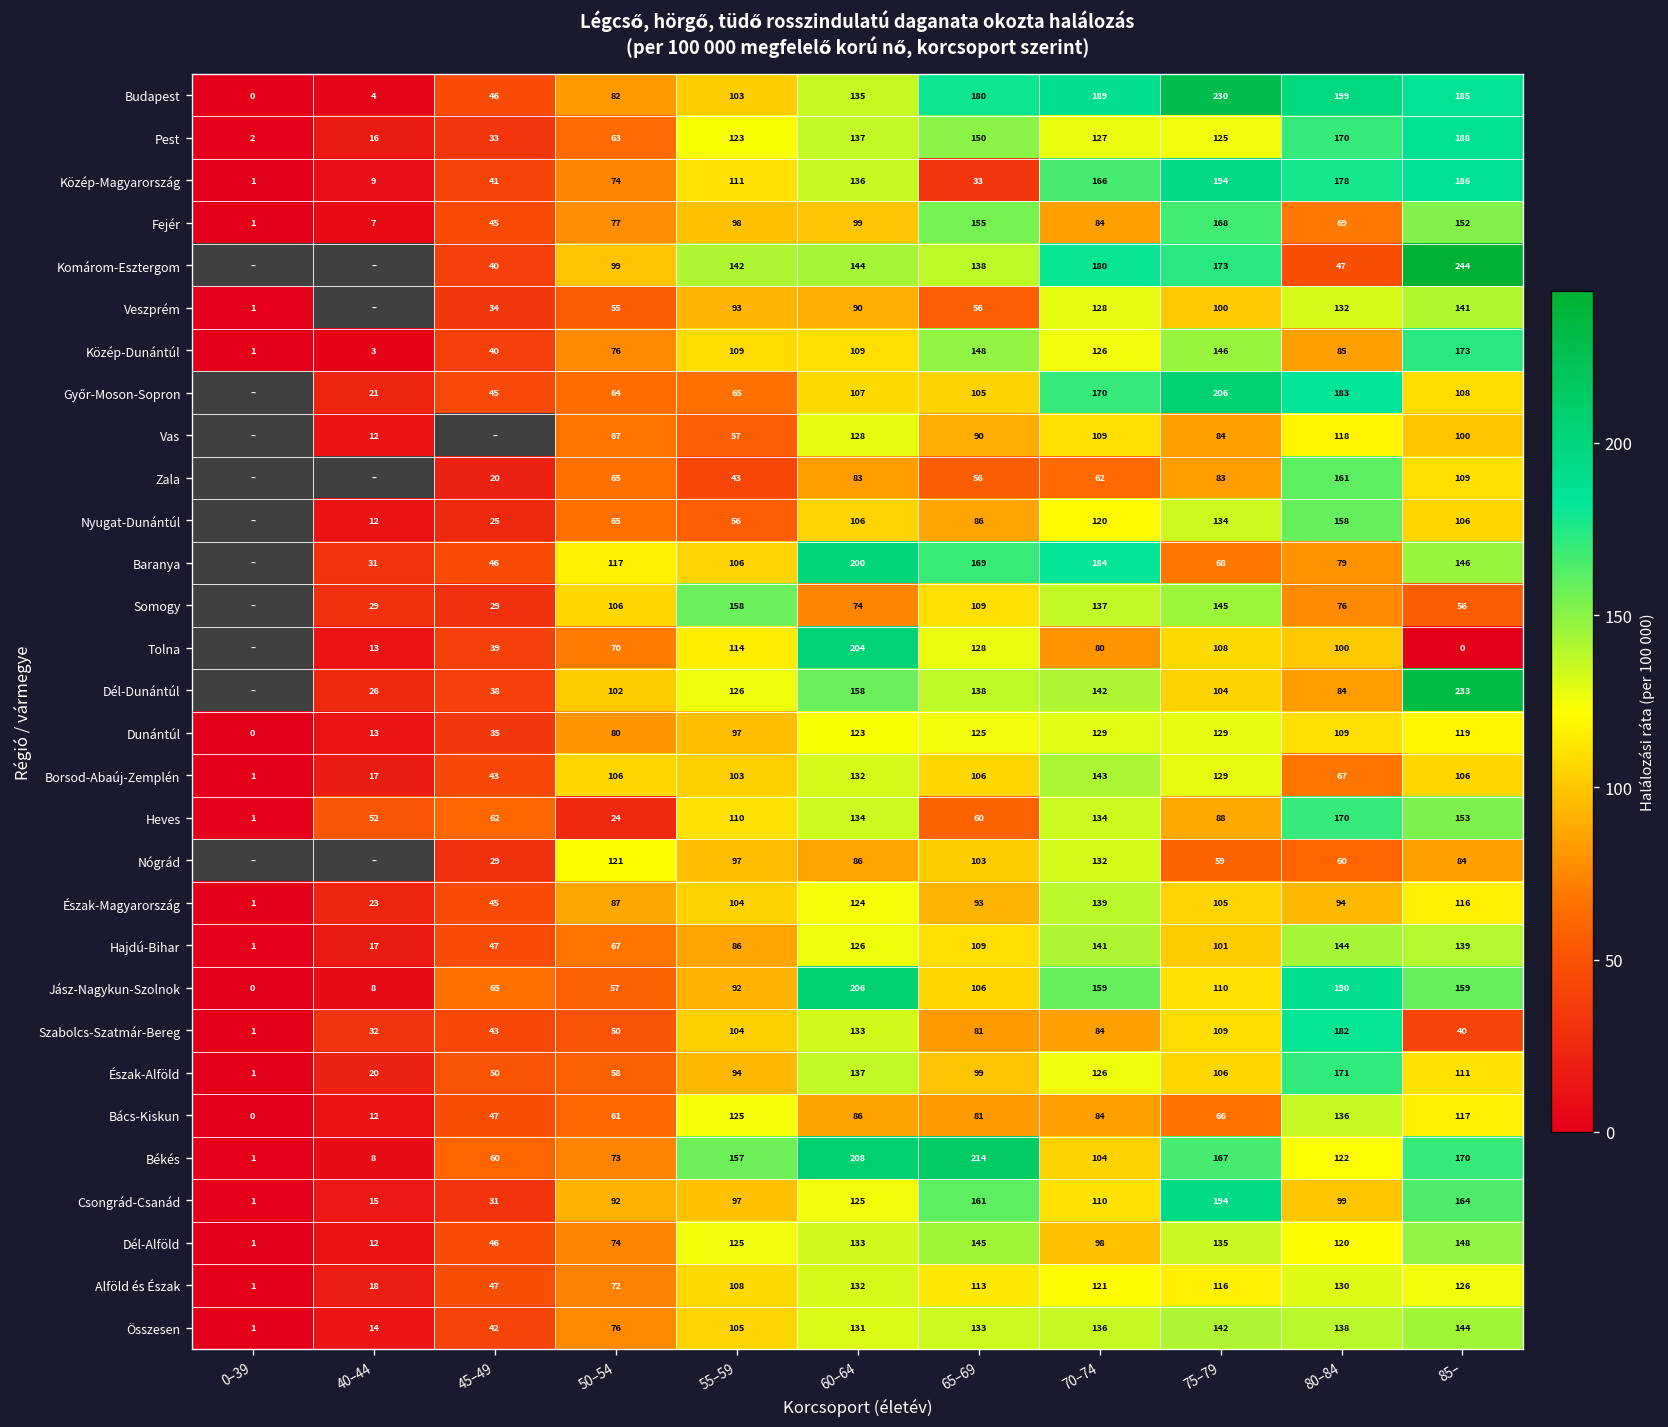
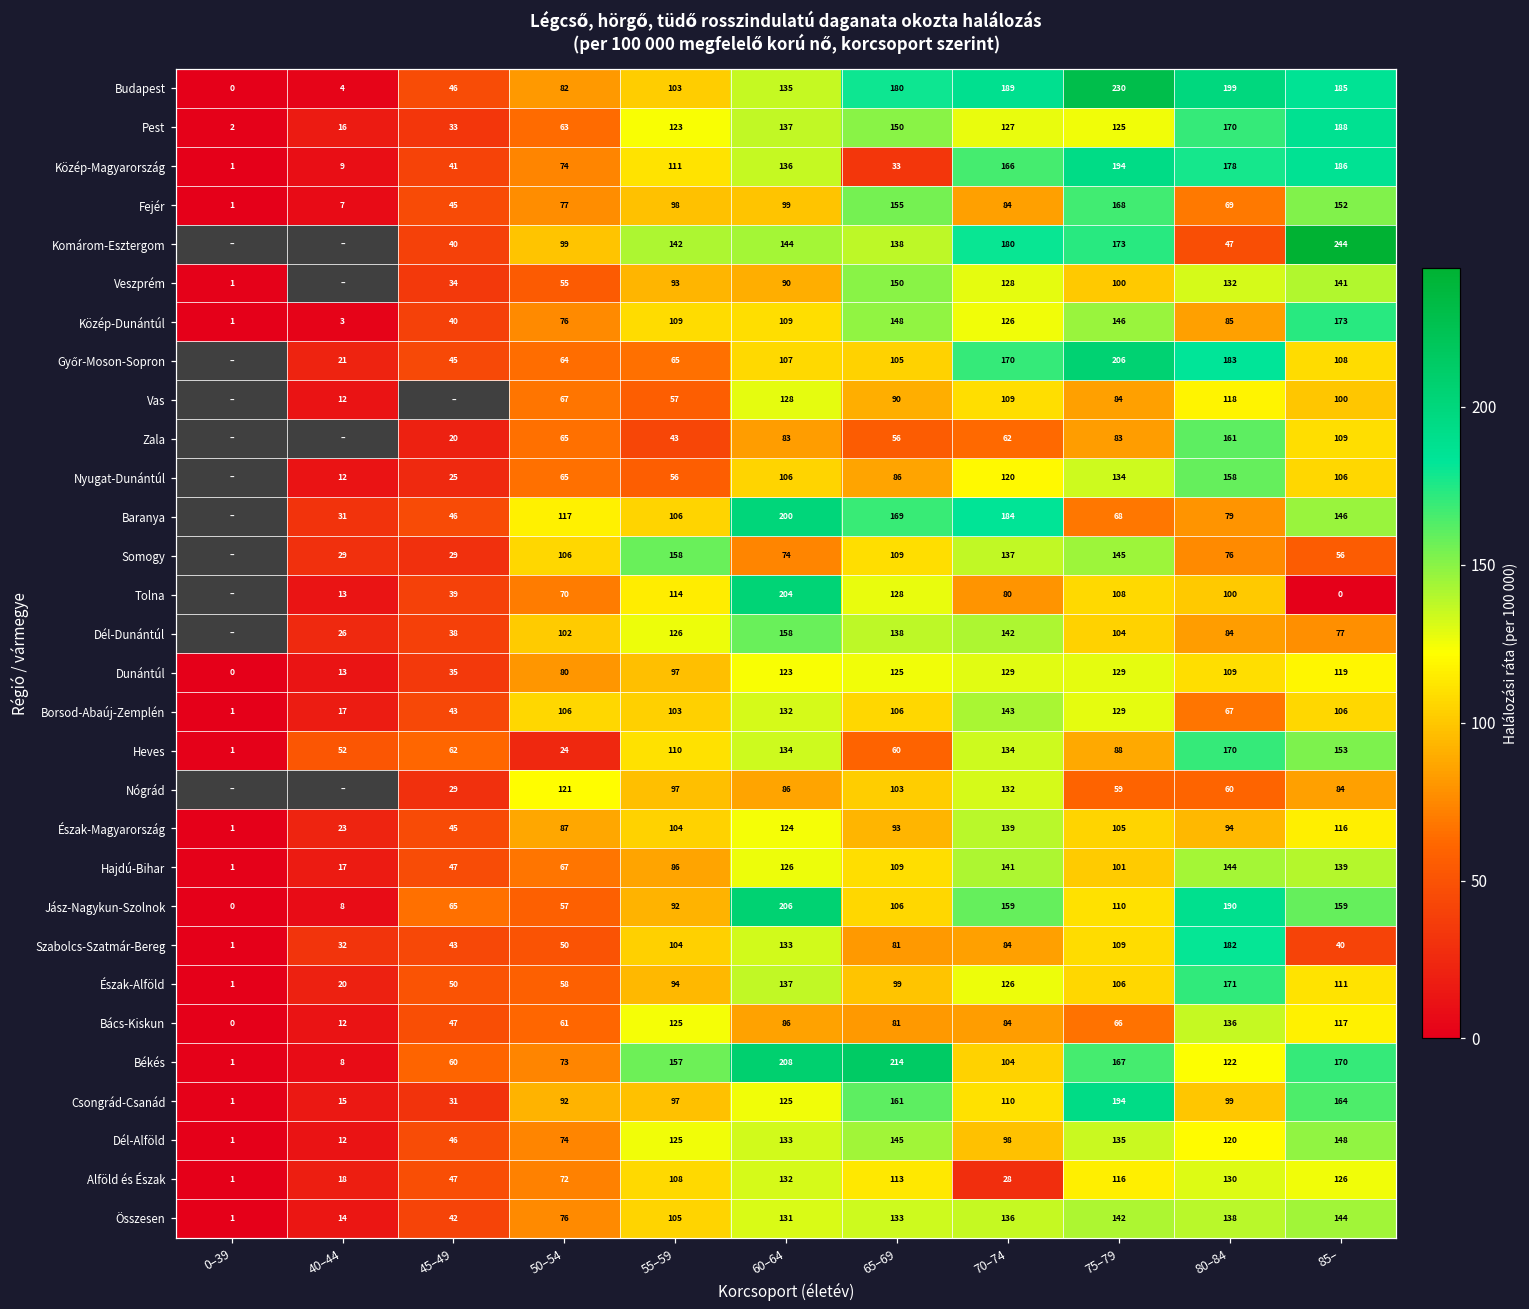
Veszprém, 65–69: 56 -> 150
Dél-Dunántúl, 85–: 233 -> 77
Alföld és Észak, 70–74: 121 -> 28
